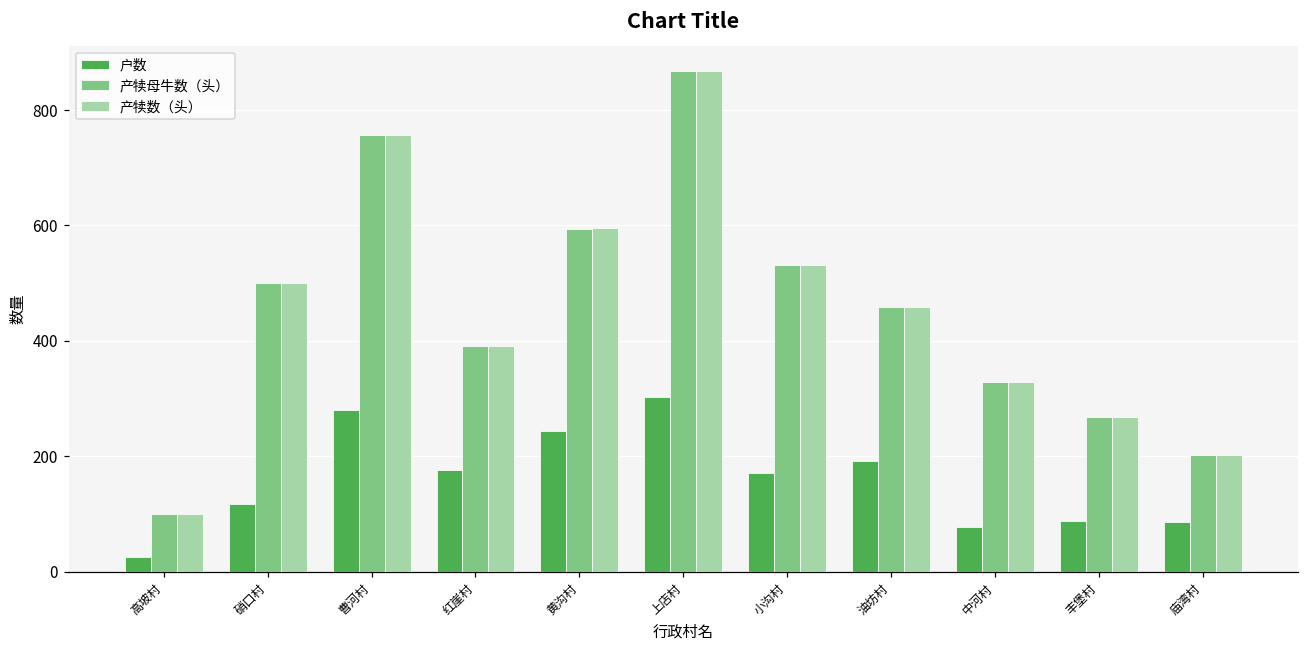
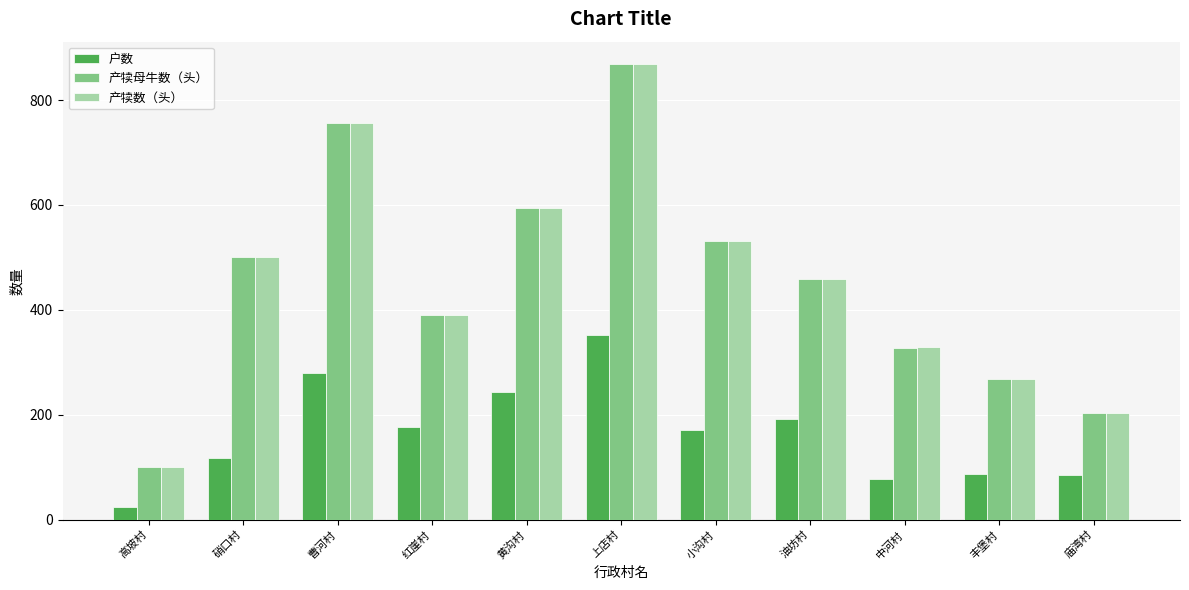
户数, 上店村: 300 -> 350
